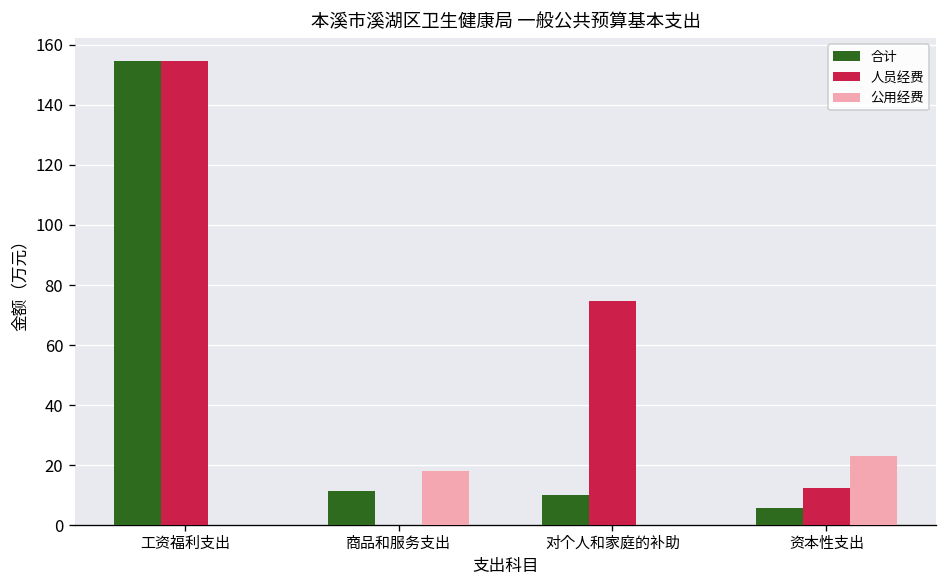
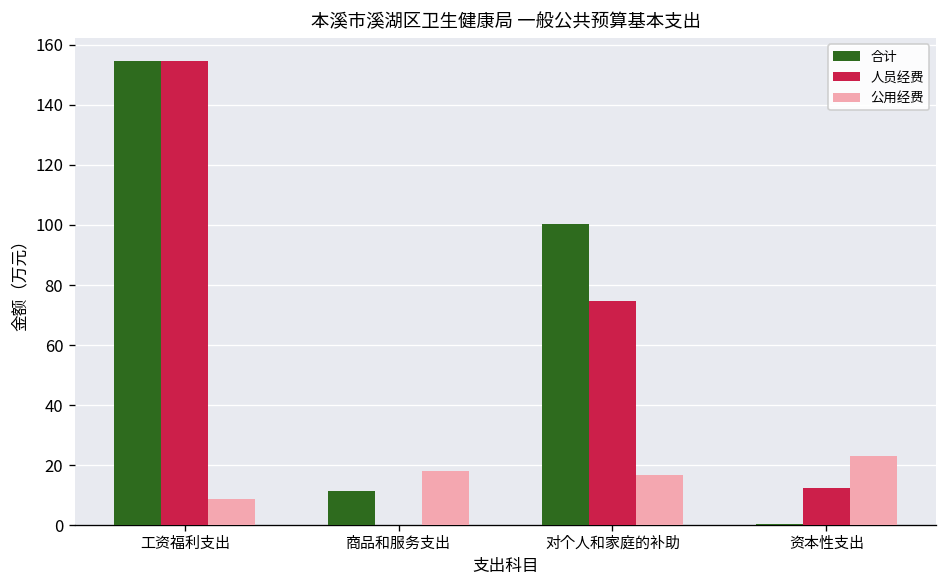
公用经费, 工资福利支出: 0 -> 9
合计, 对个人和家庭的补助: 10 -> 100
公用经费, 对个人和家庭的补助: 0 -> 17
合计, 资本性支出: 6 -> 0
